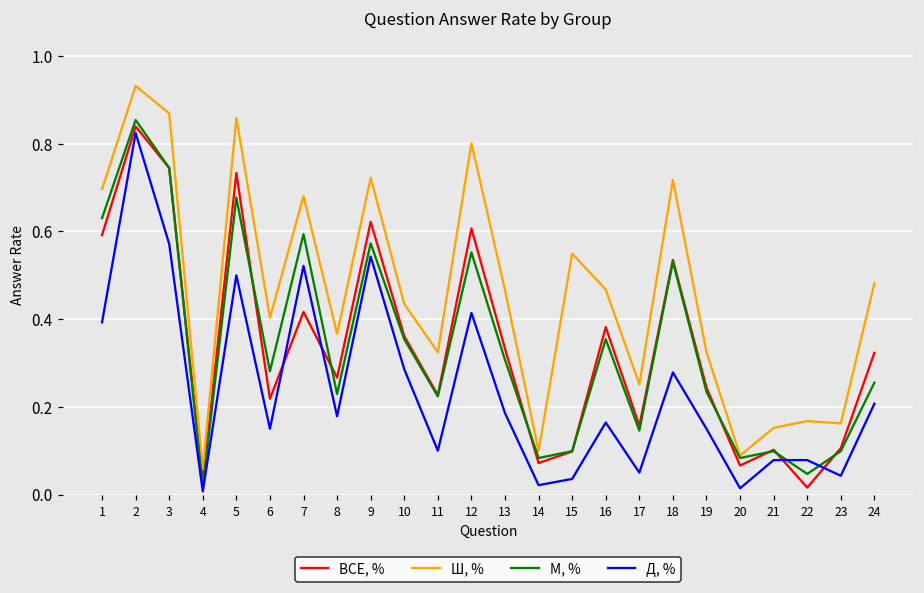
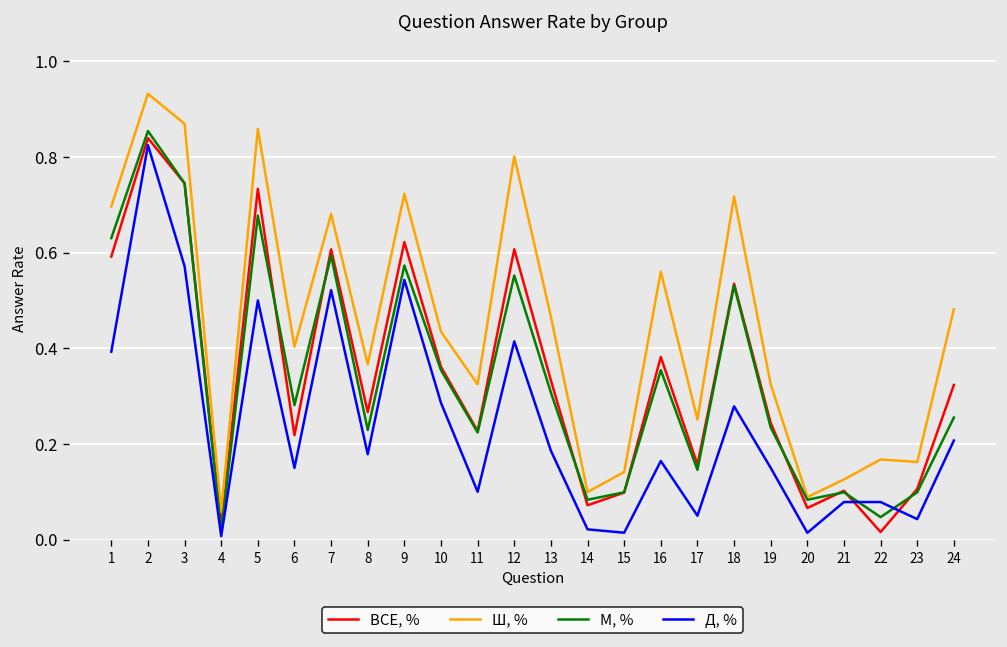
ВСЕ, %, 7: 0.42 -> 0.61
Ш, %, 15: 0.55 -> 0.14
Д, %, 15: 0.04 -> 0.01
Ш, %, 16: 0.47 -> 0.56
Ш, %, 21: 0.15 -> 0.13
